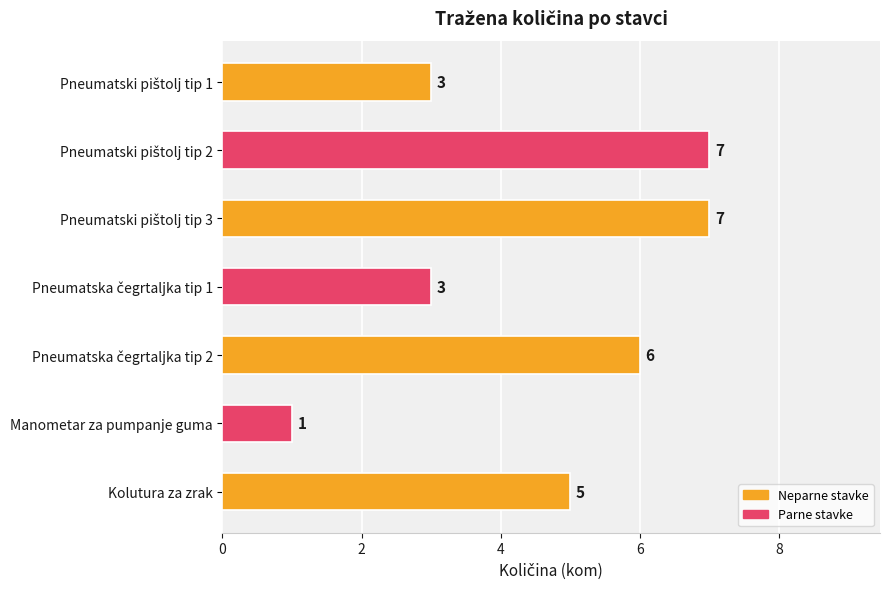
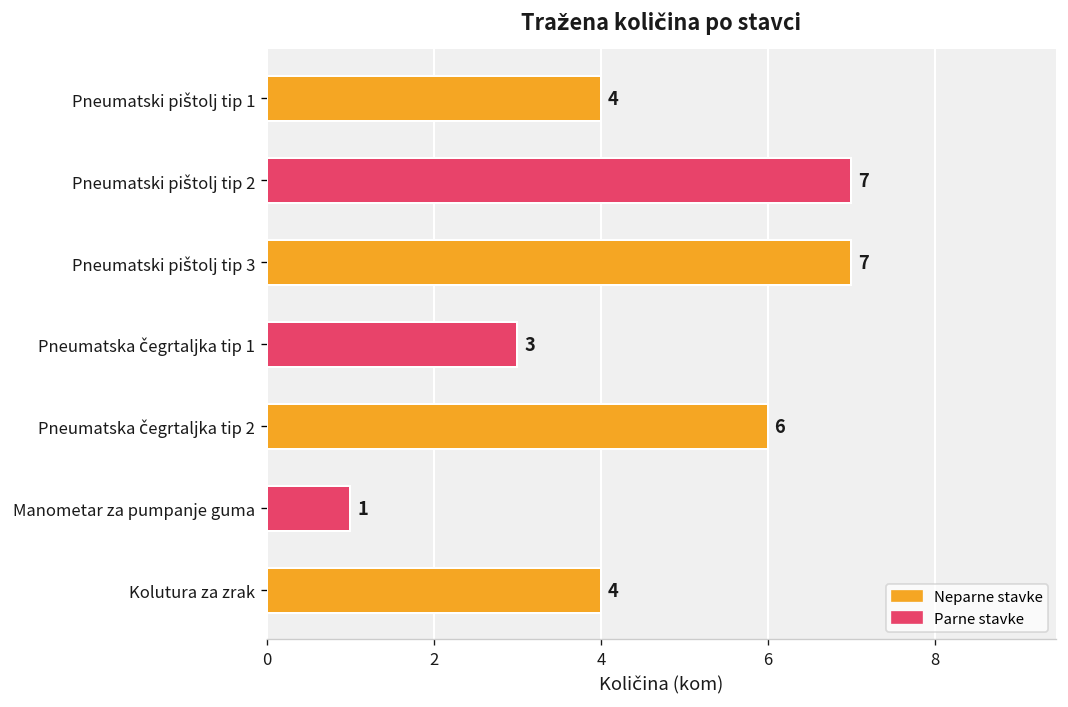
Pneumatski pištolj tip 1: 3 -> 4
Kolutura za zrak: 5 -> 4
